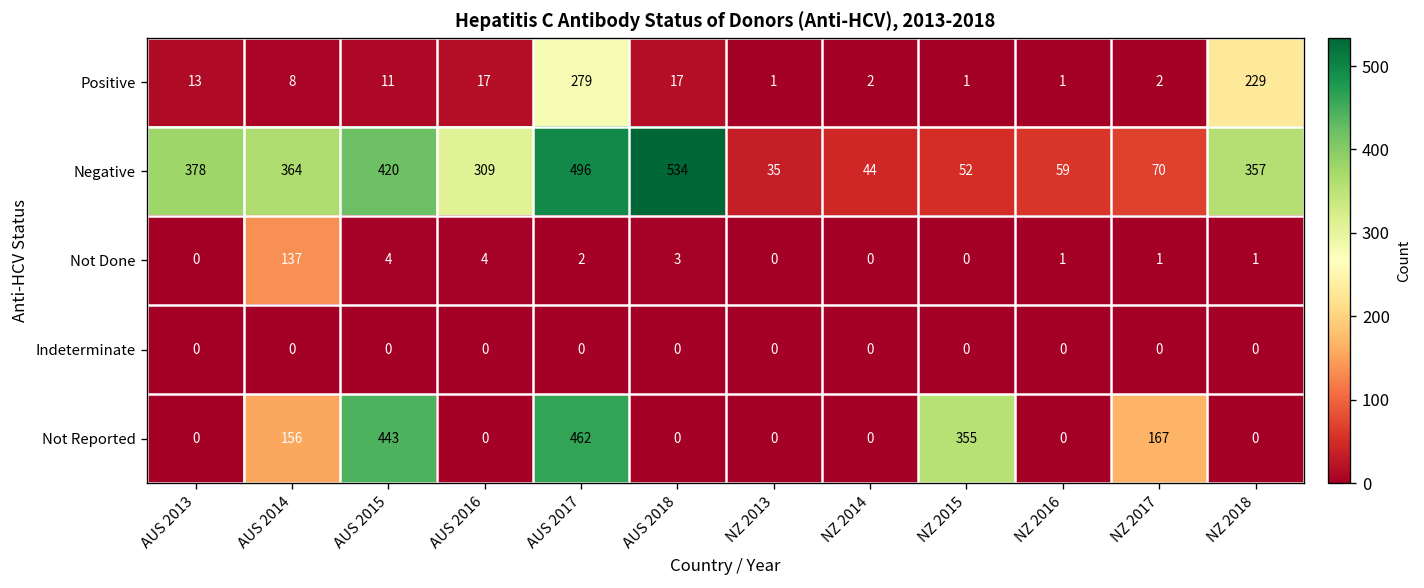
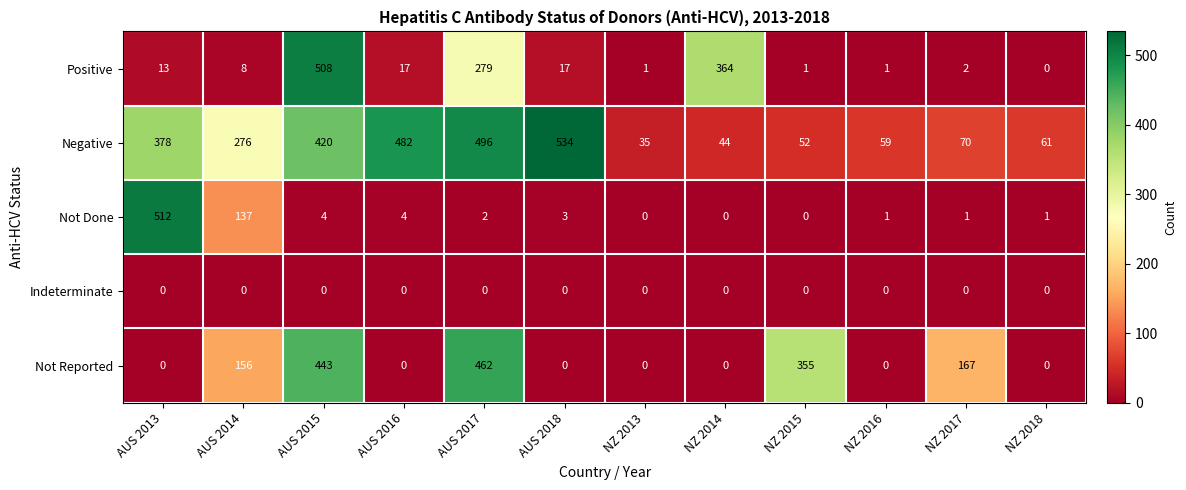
Positive, AUS 2015: 11 -> 508
Positive, NZ 2014: 2 -> 364
Positive, NZ 2018: 229 -> 0
Negative, AUS 2014: 364 -> 276
Negative, AUS 2016: 309 -> 482
Negative, NZ 2018: 357 -> 61
Not Done, AUS 2013: 0 -> 512
